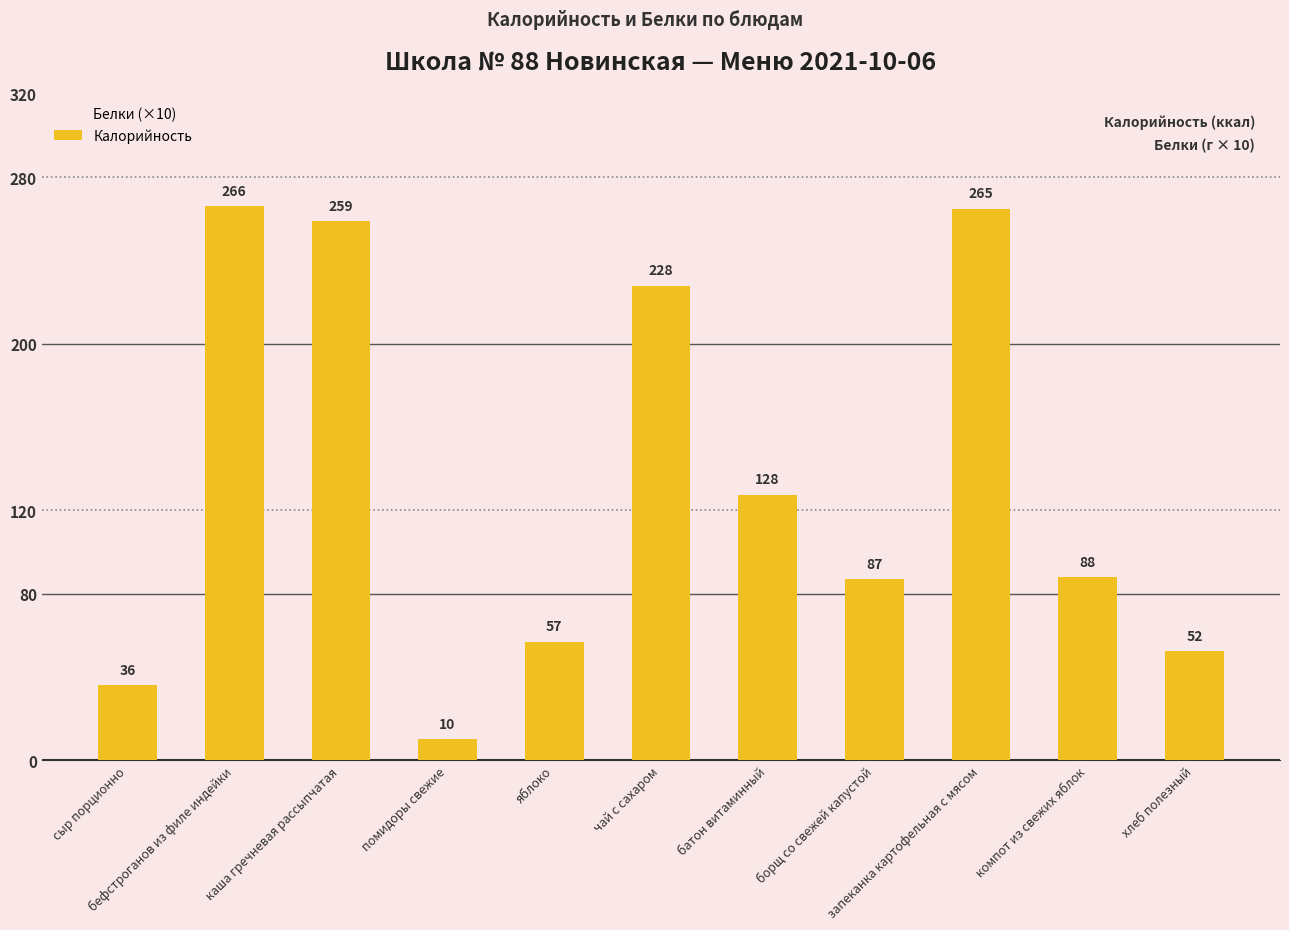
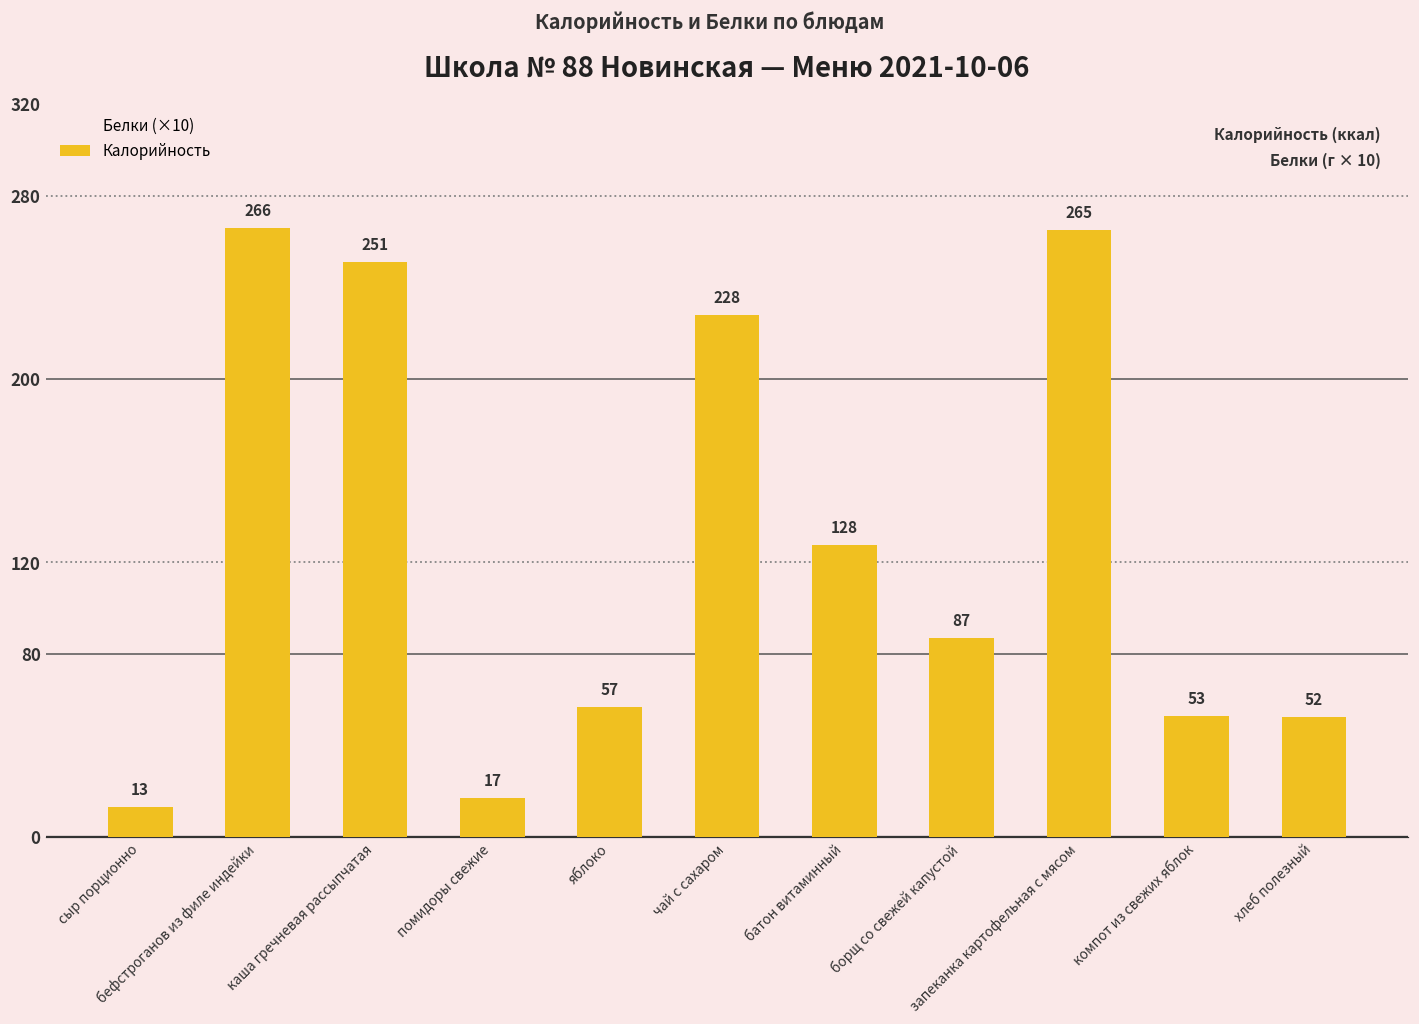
Калорийность, сыр порционно: 36 -> 13
Калорийность, каша гречневая рассыпчатая: 259 -> 251
Калорийность, помидоры свежие: 10 -> 17
Калорийность, компот из свежих яблок: 88 -> 53
